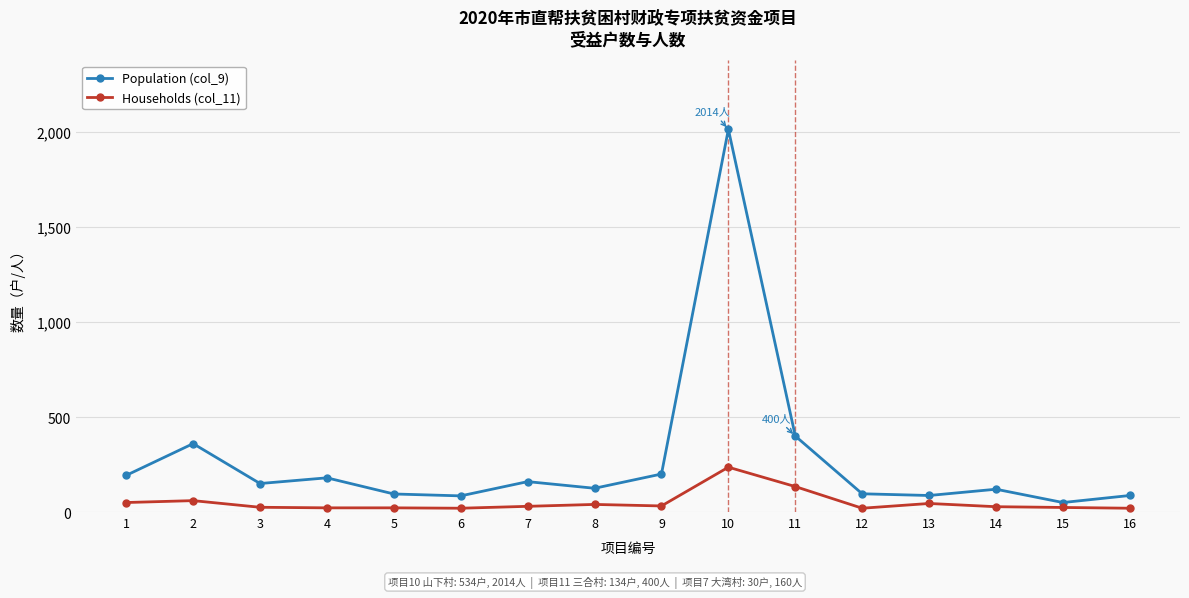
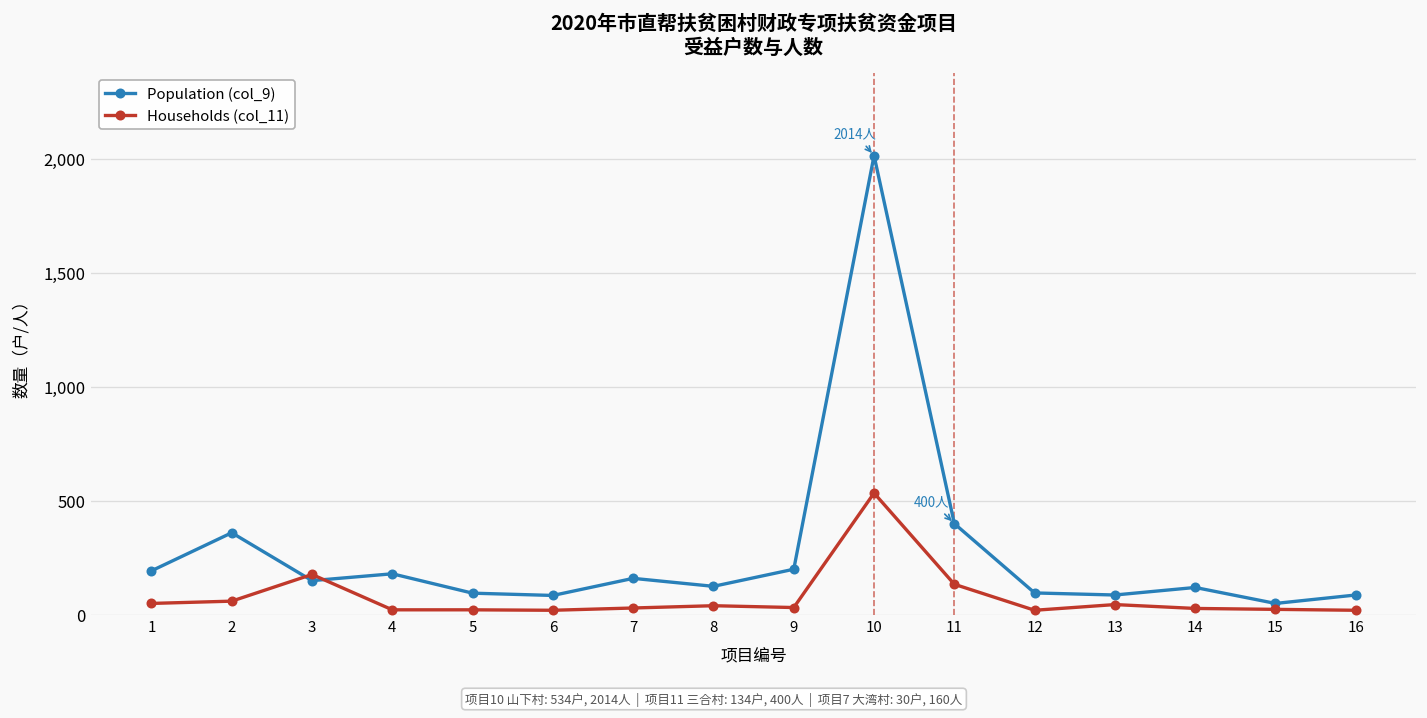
Households (col_11), 3: 30 -> 180
Households (col_11), 10: 240 -> 530
